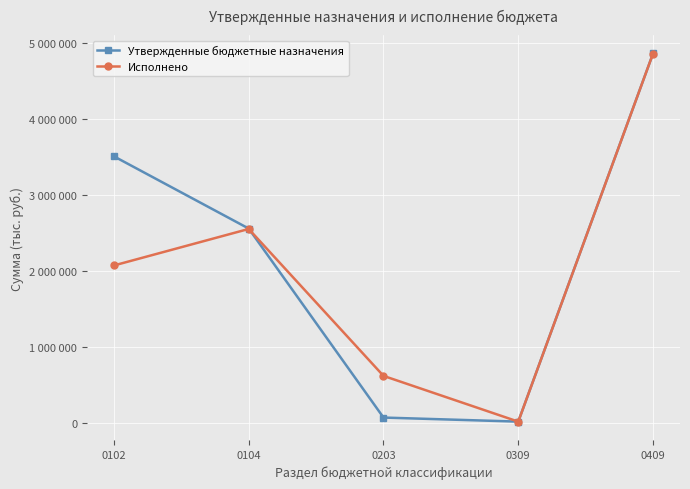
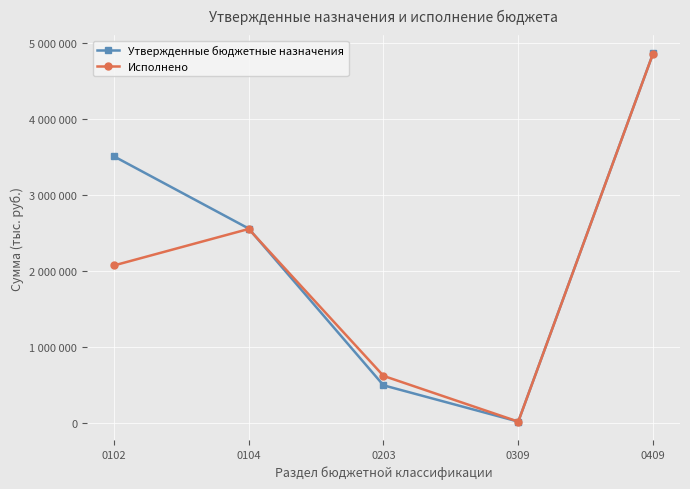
Утвержденные бюджетные назначения, 0203: 100000 -> 500000
